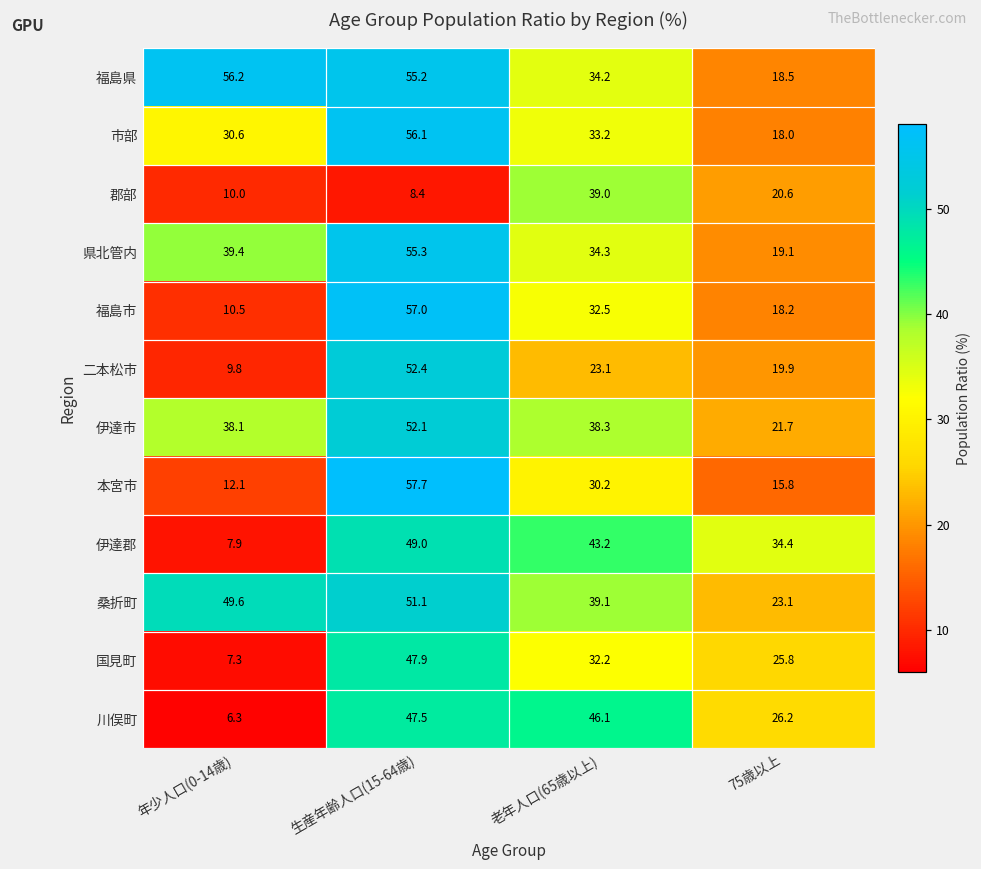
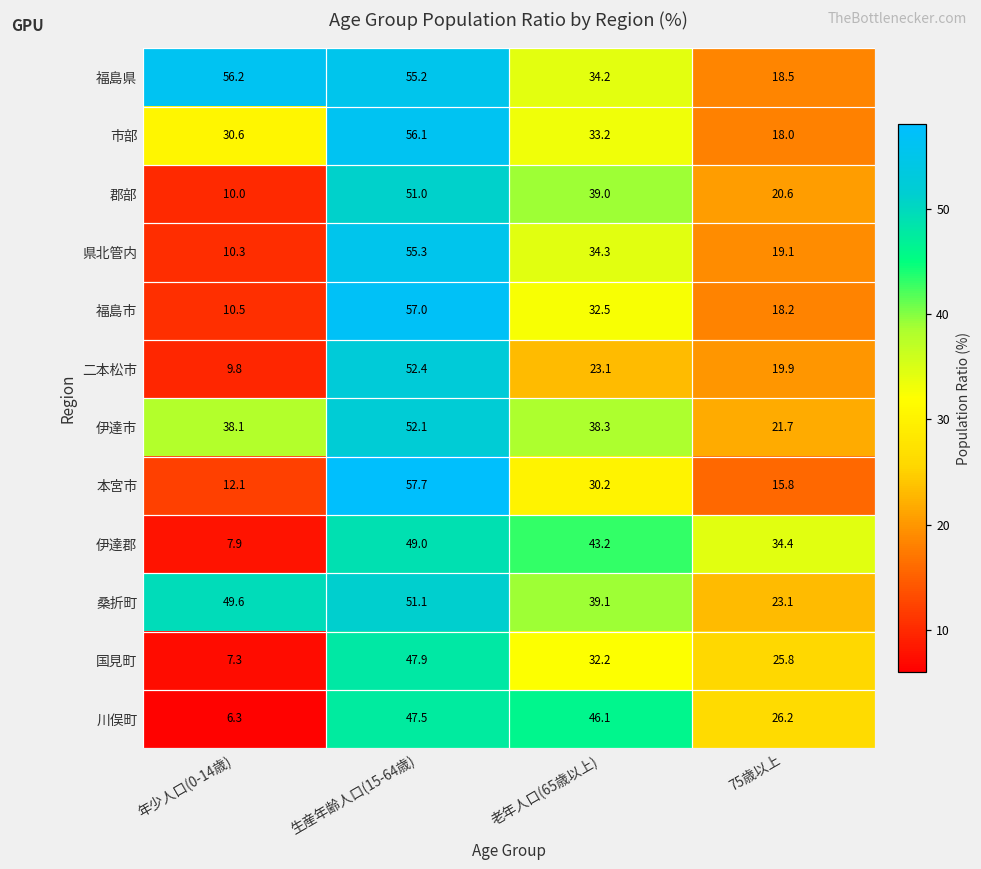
郡部, 生産年齢人口(15-64歳): 8.4 -> 51.0
県北管内, 年少人口(0-14歳): 39.4 -> 10.3
